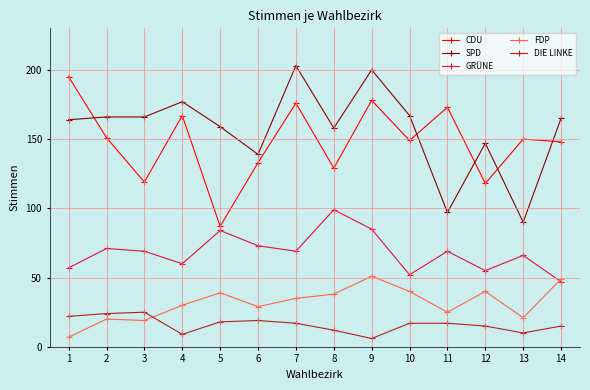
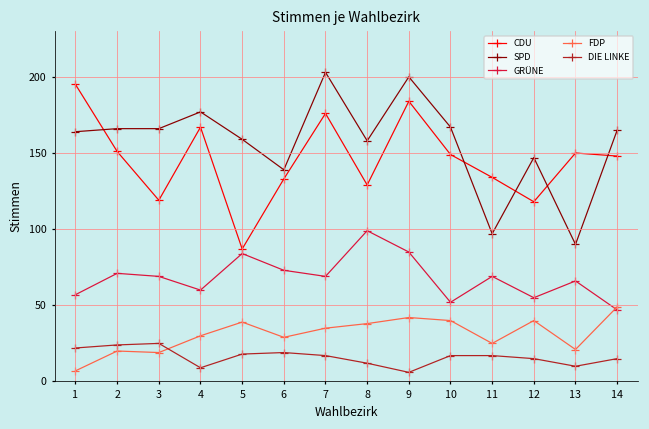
CDU, 9: 178 -> 184
FDP, 9: 51 -> 42
CDU, 11: 173 -> 134
